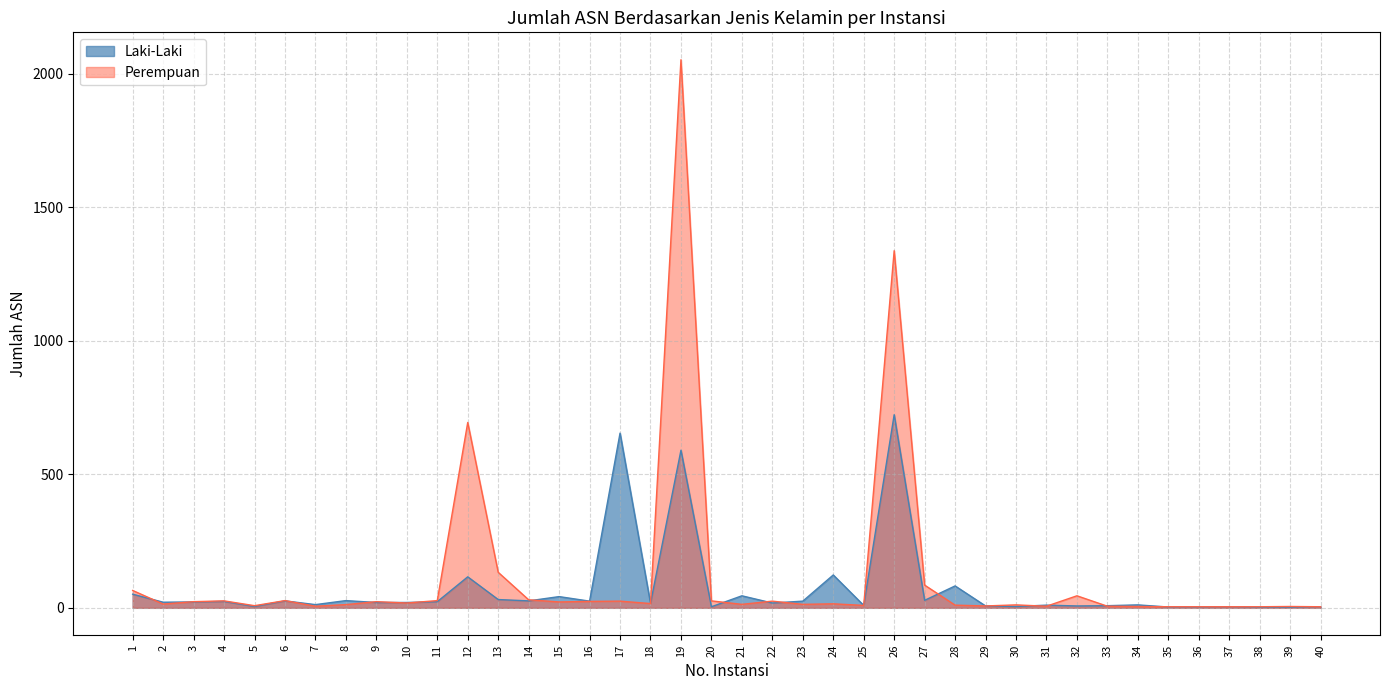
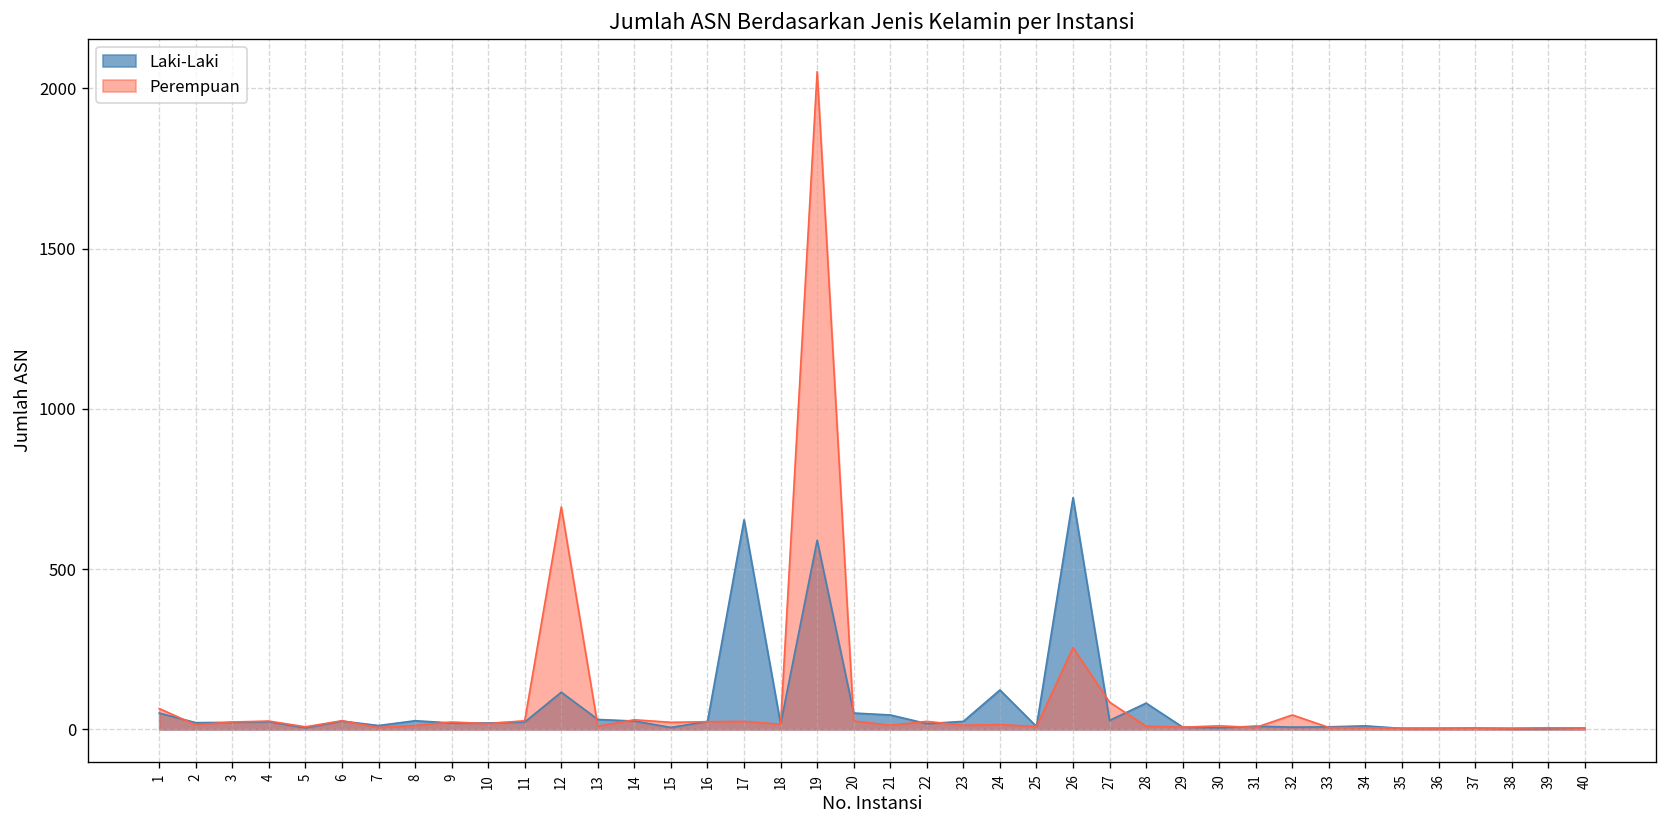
Perempuan, 13: 130 -> 10
Laki-Laki, 15: 40 -> 10
Laki-Laki, 20: 0 -> 50
Perempuan, 26: 1340 -> 260
